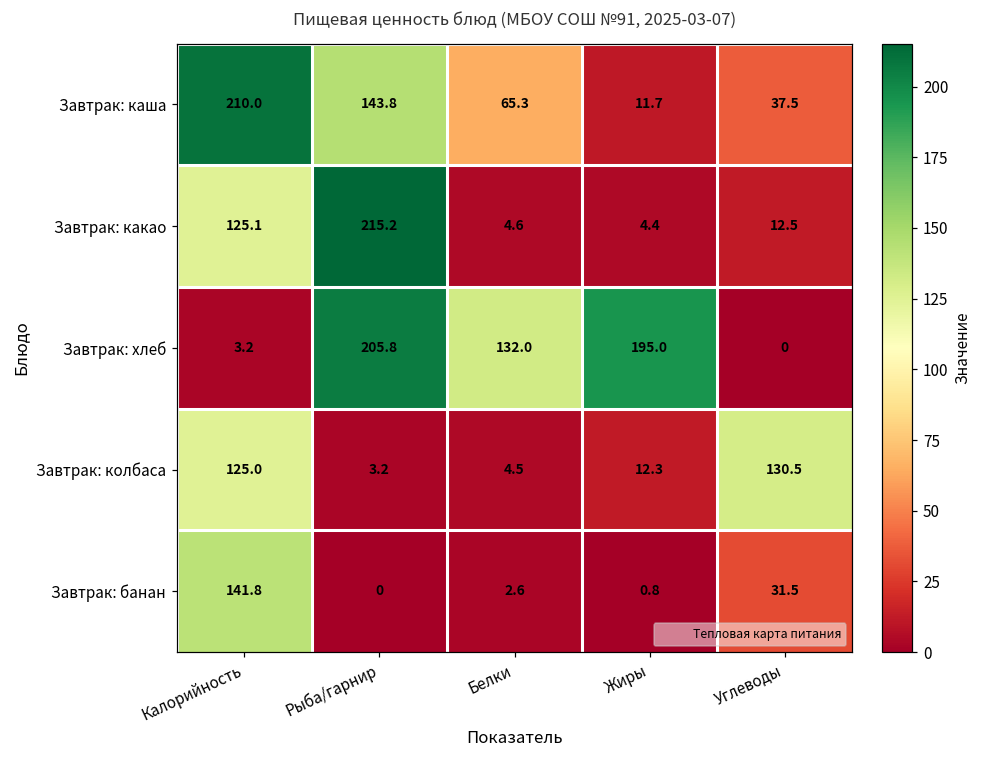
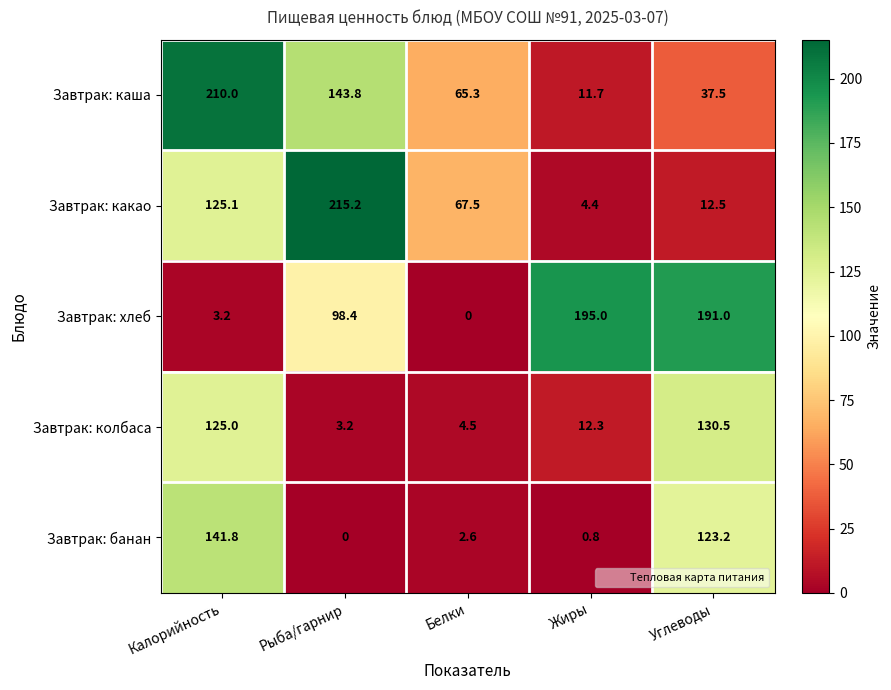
Завтрак: какао, Белки: 4.6 -> 67.5
Завтрак: хлеб, Рыба/гарнир: 205.8 -> 98.4
Завтрак: хлеб, Белки: 132.0 -> 0
Завтрак: хлеб, Углеводы: 0 -> 191.0
Завтрак: банан, Углеводы: 31.5 -> 123.2
